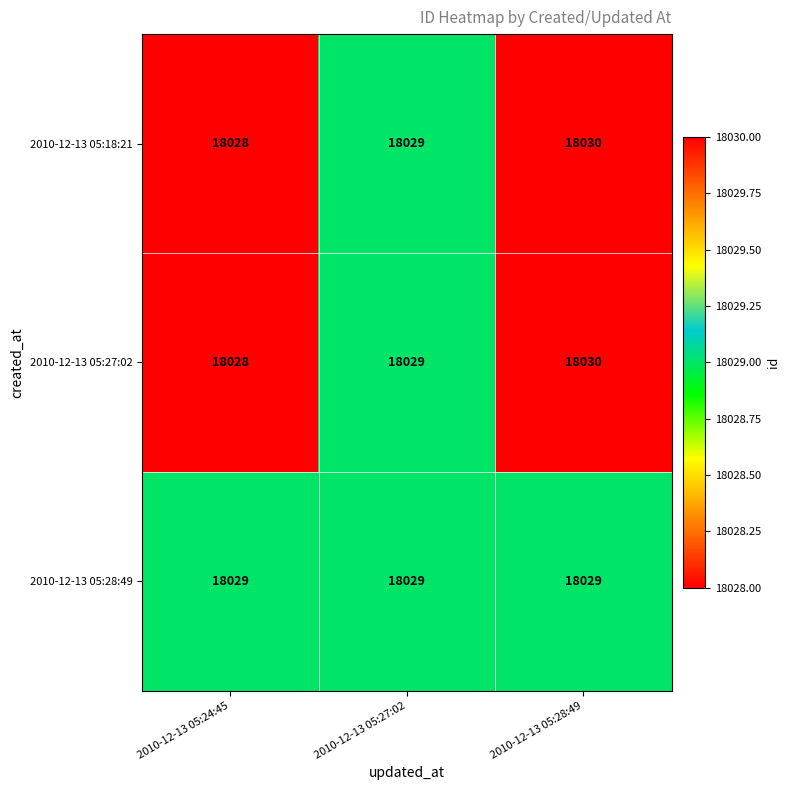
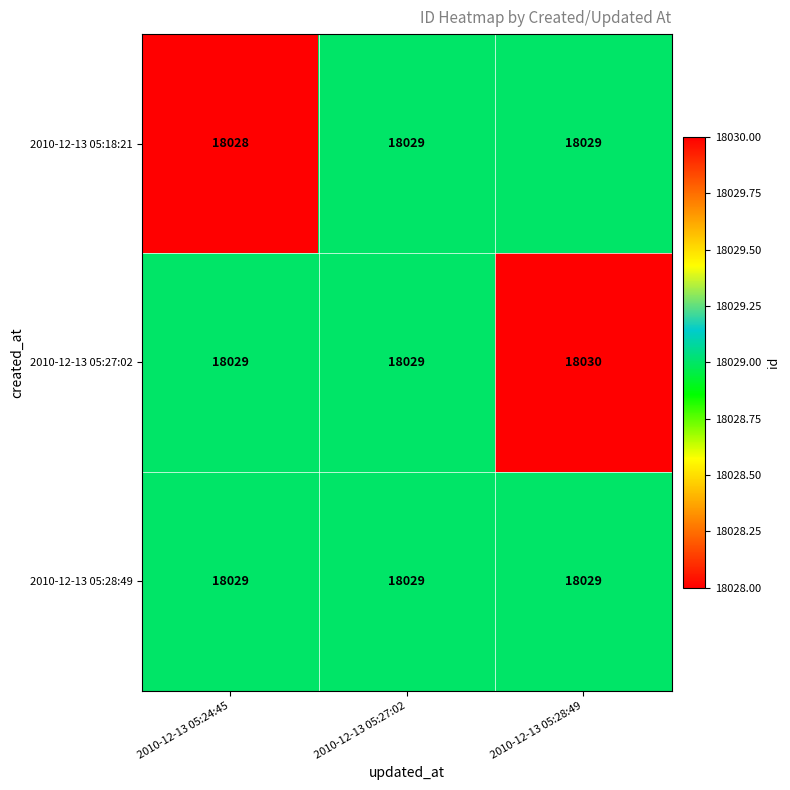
2010-12-13 05:18:21, 2010-12-13 05:28:49: 18030 -> 18029
2010-12-13 05:27:02, 2010-12-13 05:24:45: 18028 -> 18029
